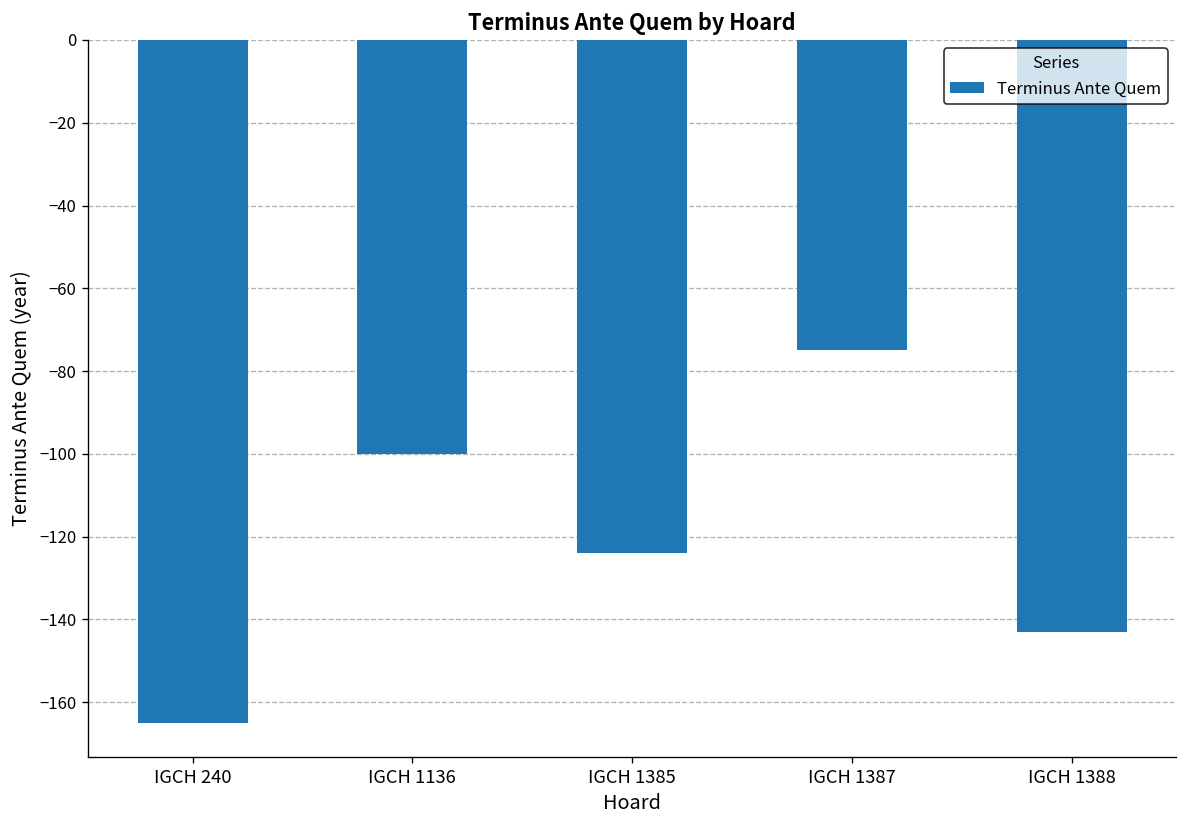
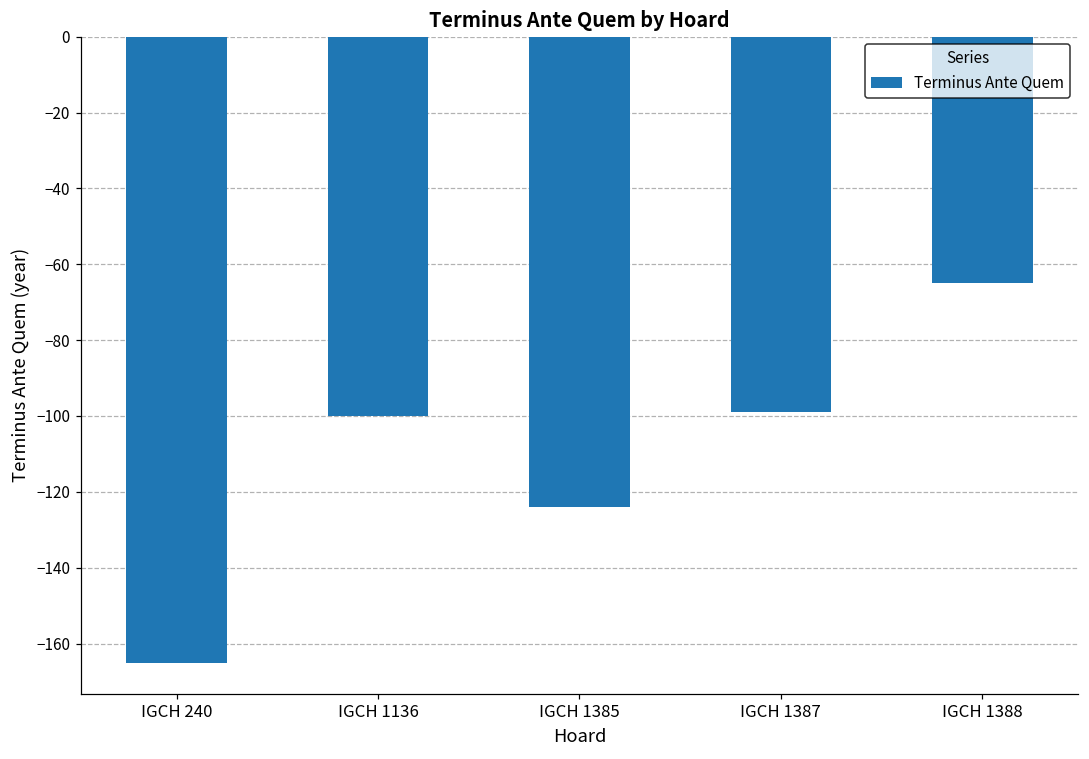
IGCH 1387: -75 -> -99
IGCH 1388: -143 -> -65
